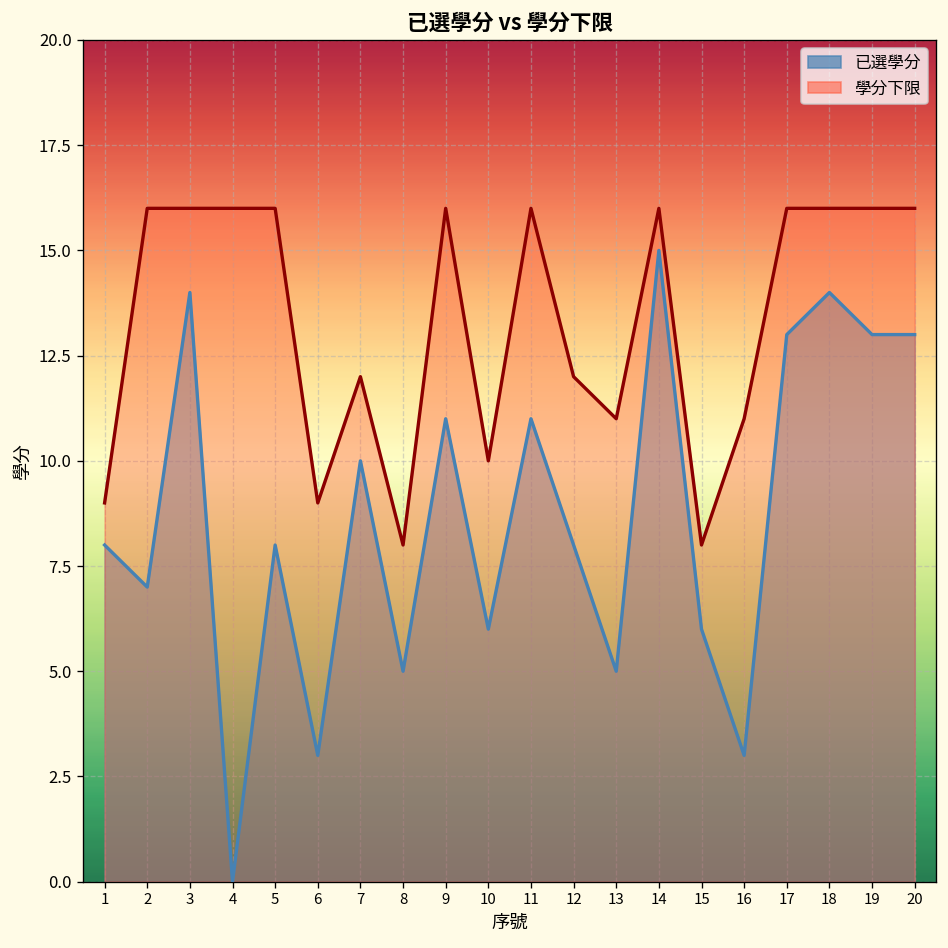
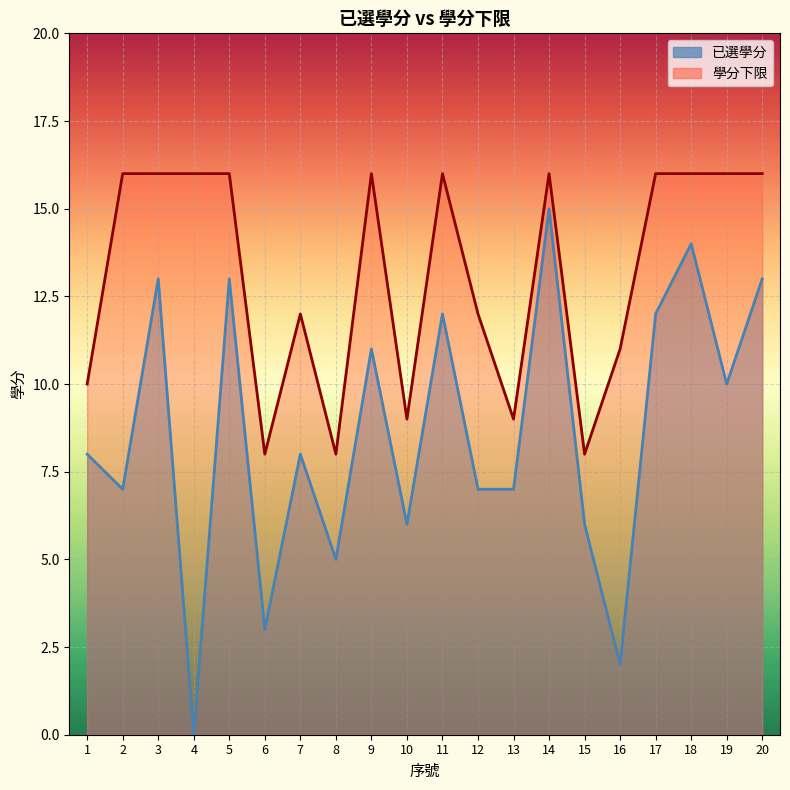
學分下限, 1: 9 -> 10
已選學分, 3: 14 -> 13
已選學分, 5: 8 -> 13
學分下限, 6: 9 -> 8
已選學分, 7: 10 -> 8
學分下限, 10: 10 -> 9
已選學分, 11: 11 -> 12
已選學分, 12: 8 -> 7
已選學分, 13: 5 -> 7
學分下限, 13: 11 -> 9
已選學分, 16: 3 -> 2
已選學分, 17: 13 -> 12
已選學分, 19: 13 -> 10
